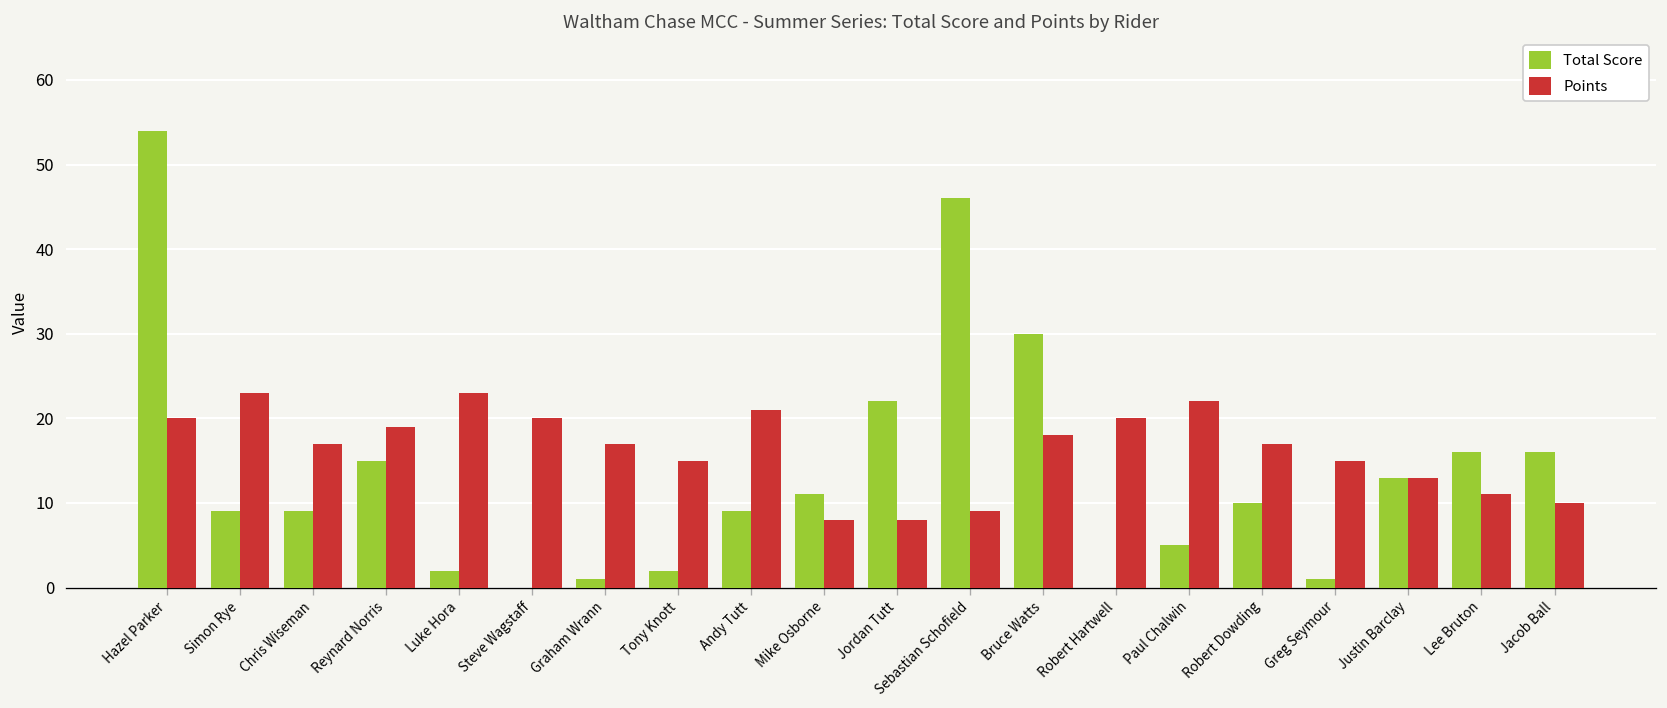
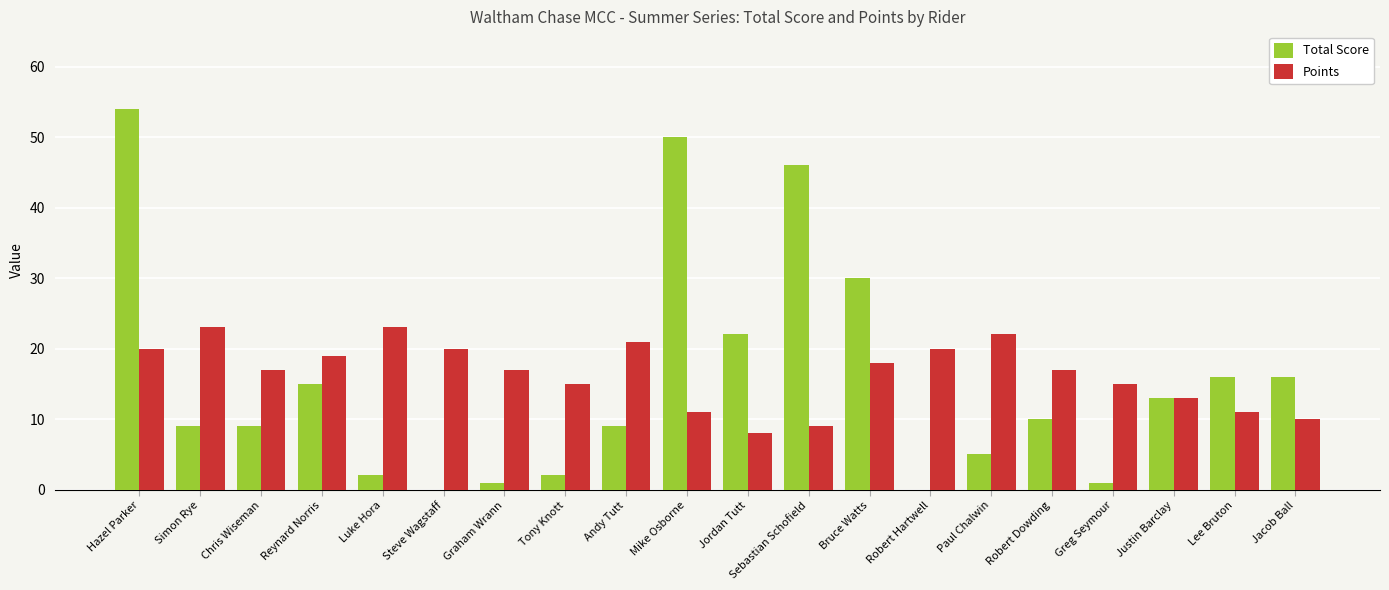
Total Score, Mike Osborne: 11 -> 50
Points, Mike Osborne: 8 -> 11
